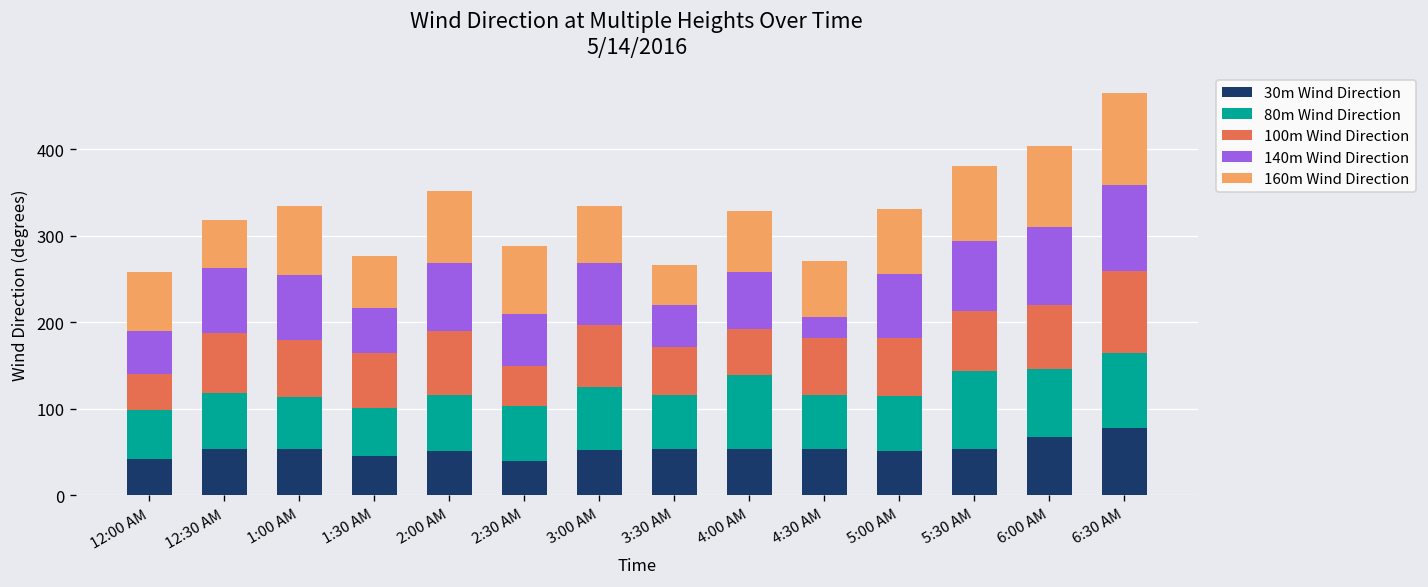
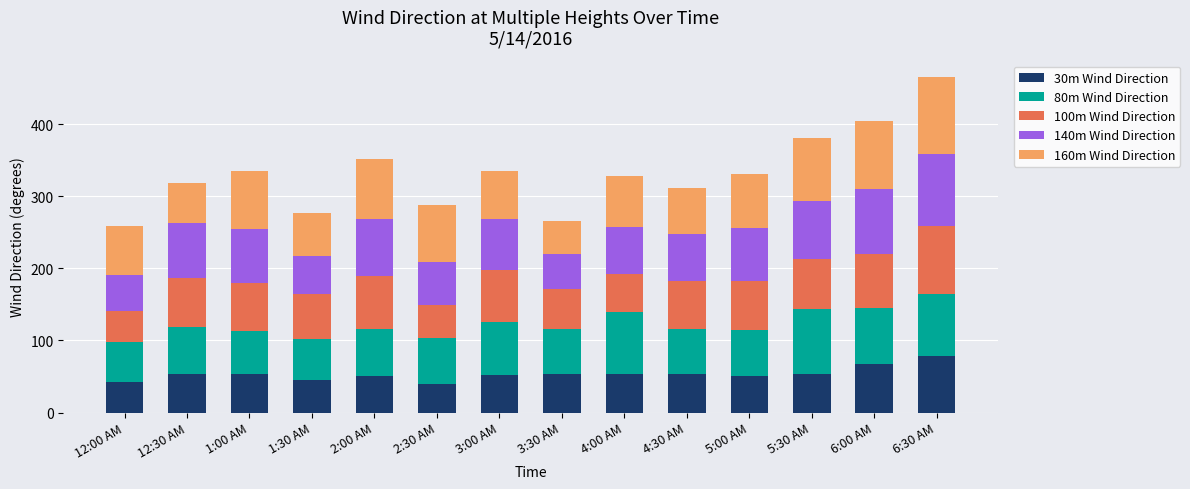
140m Wind Direction, 4:30 AM: 20 -> 70
